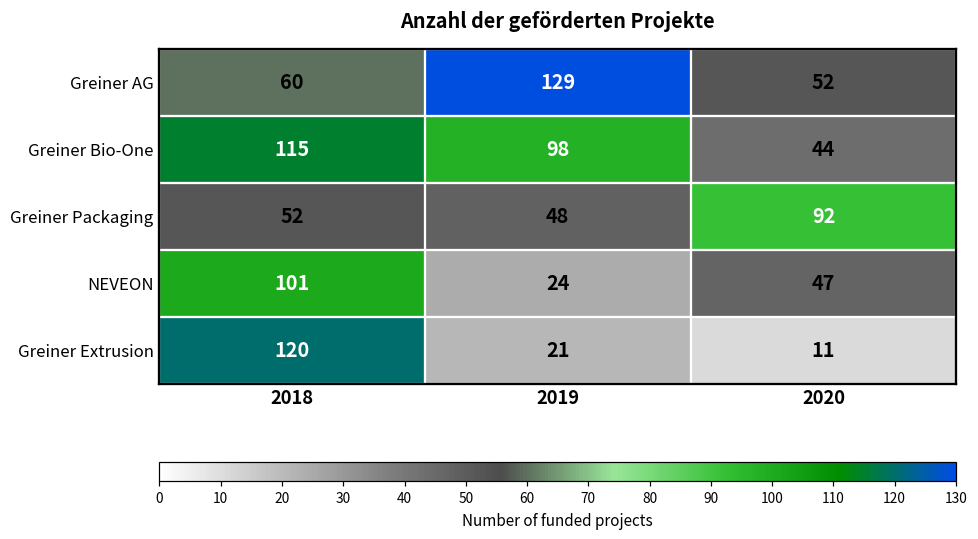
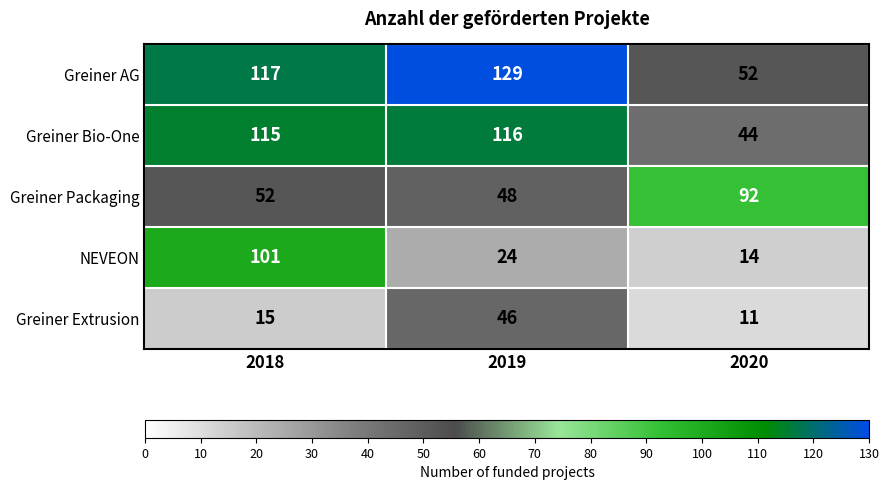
Greiner AG, 2018: 60 -> 117
Greiner Bio-One, 2019: 98 -> 116
NEVEON, 2020: 47 -> 14
Greiner Extrusion, 2018: 120 -> 15
Greiner Extrusion, 2019: 21 -> 46
